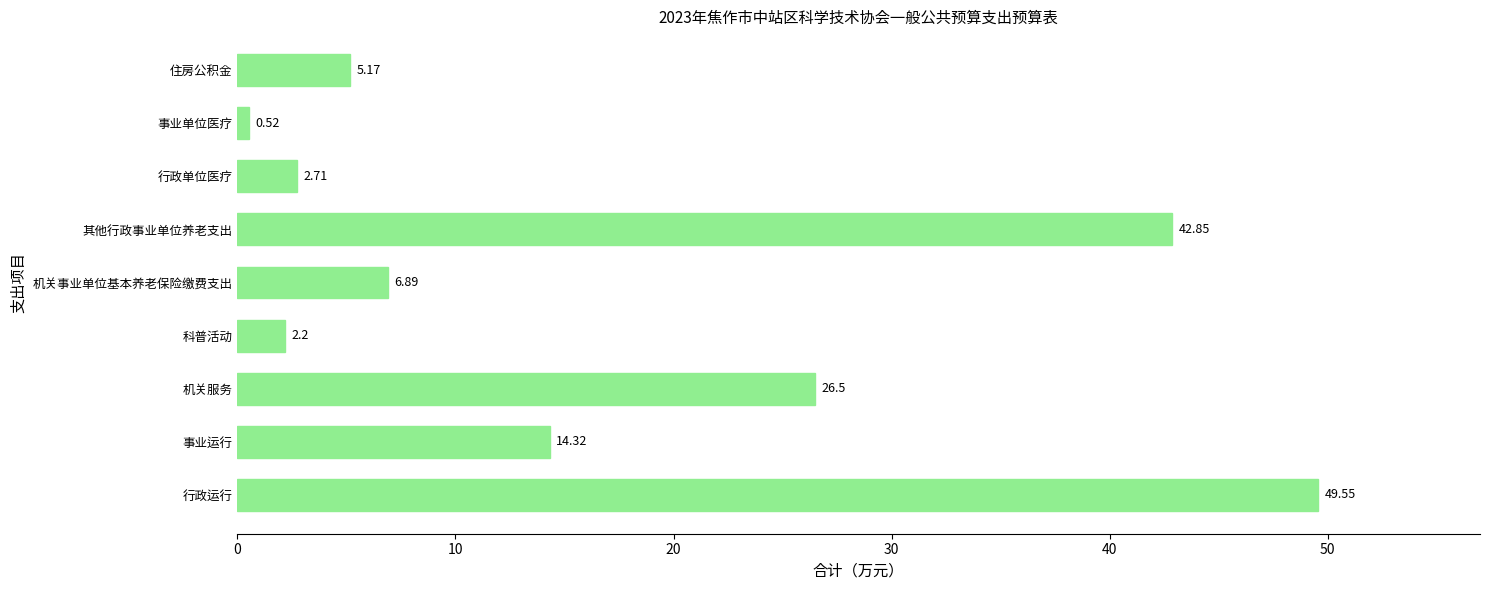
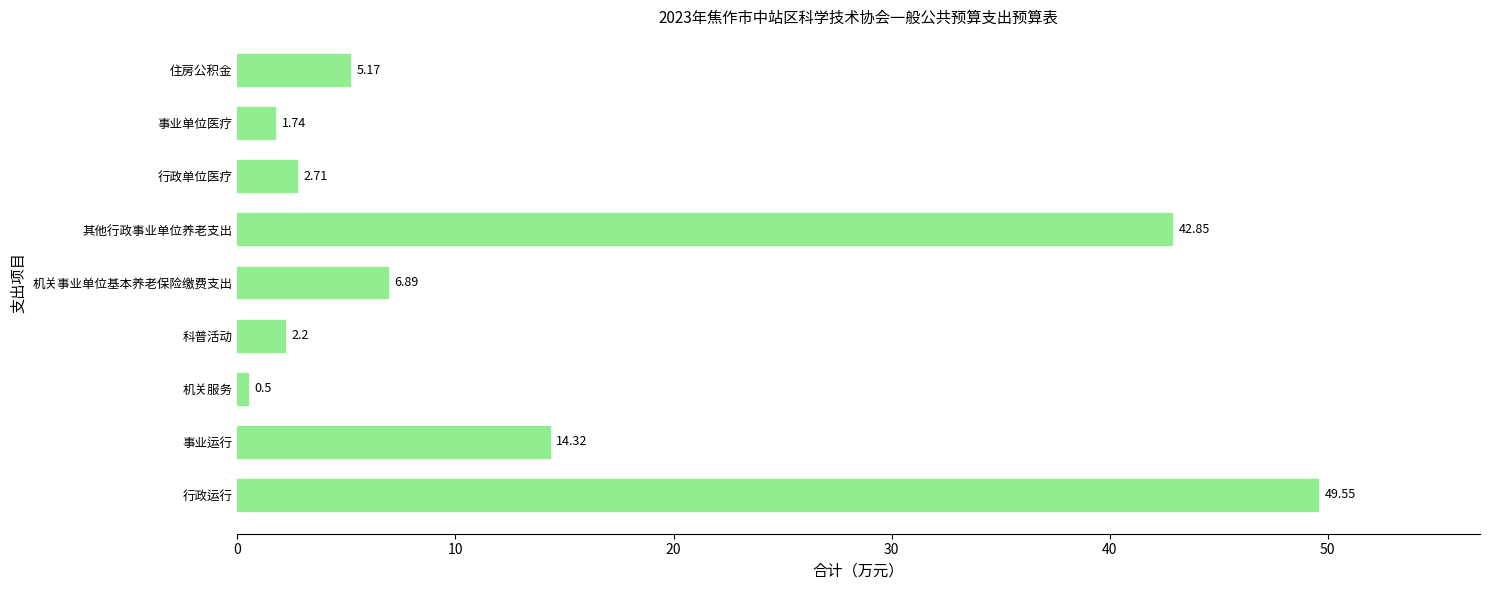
事业单位医疗: 0.52 -> 1.74
机关服务: 26.5 -> 0.5
